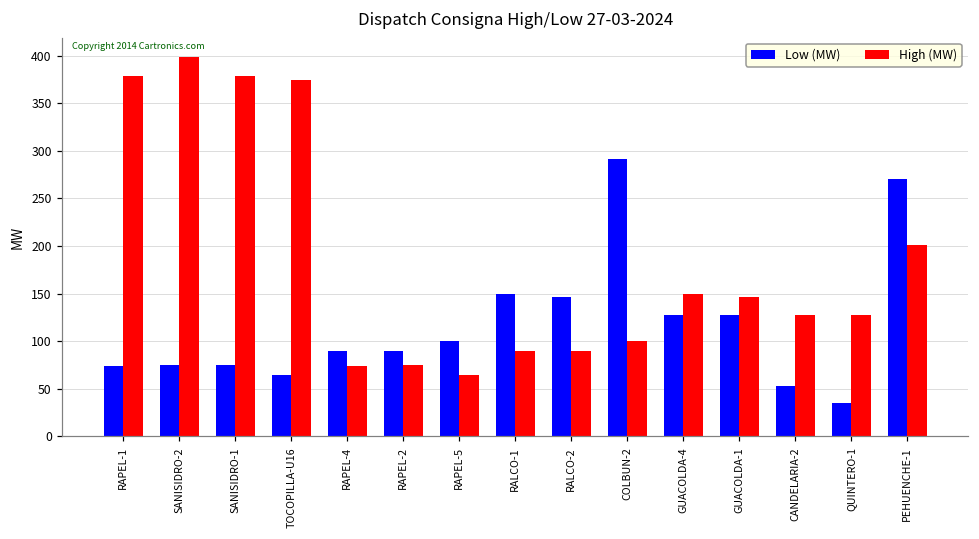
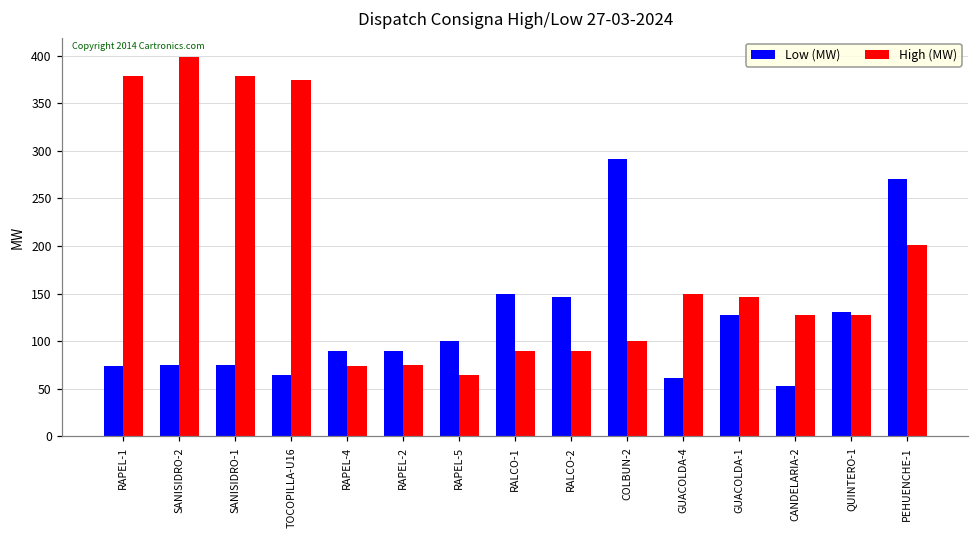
Low (MW), GUACOLDA-4: 130 -> 60
Low (MW), QUINTERO-1: 40 -> 130
